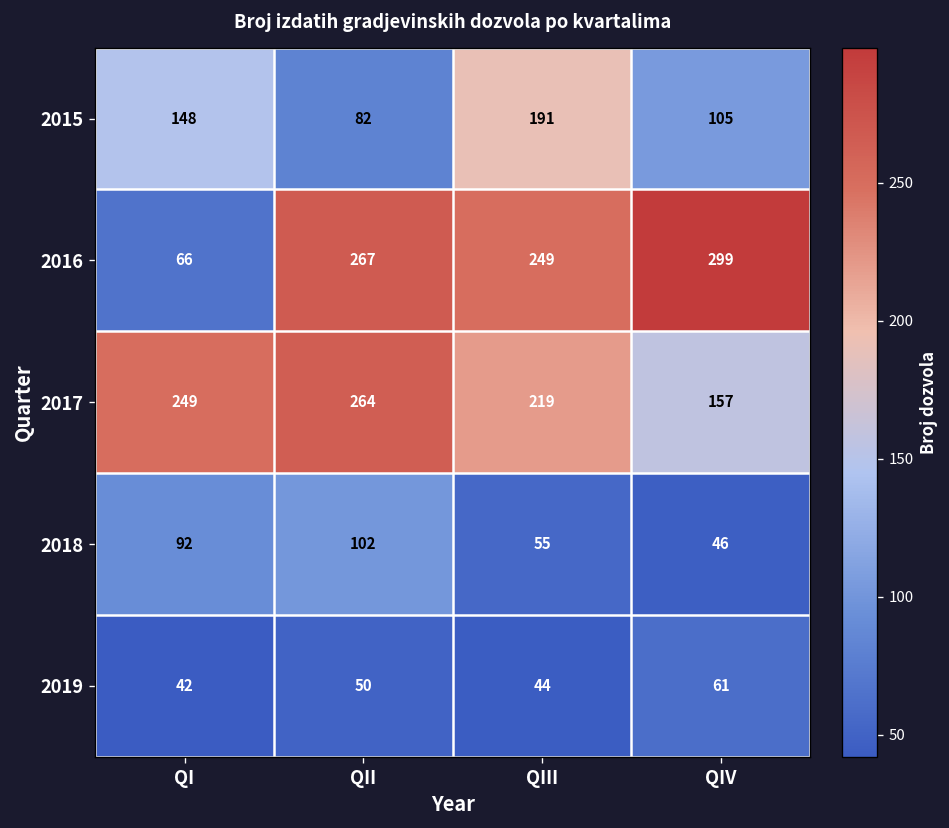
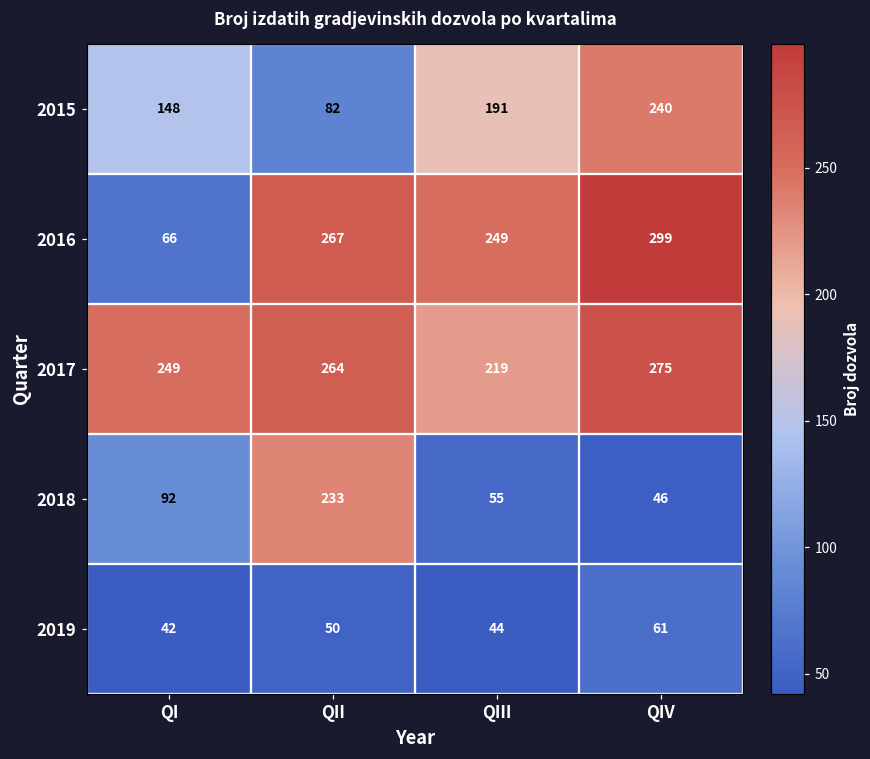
2015, QIV: 105 -> 240
2017, QIV: 157 -> 275
2018, QII: 102 -> 233
